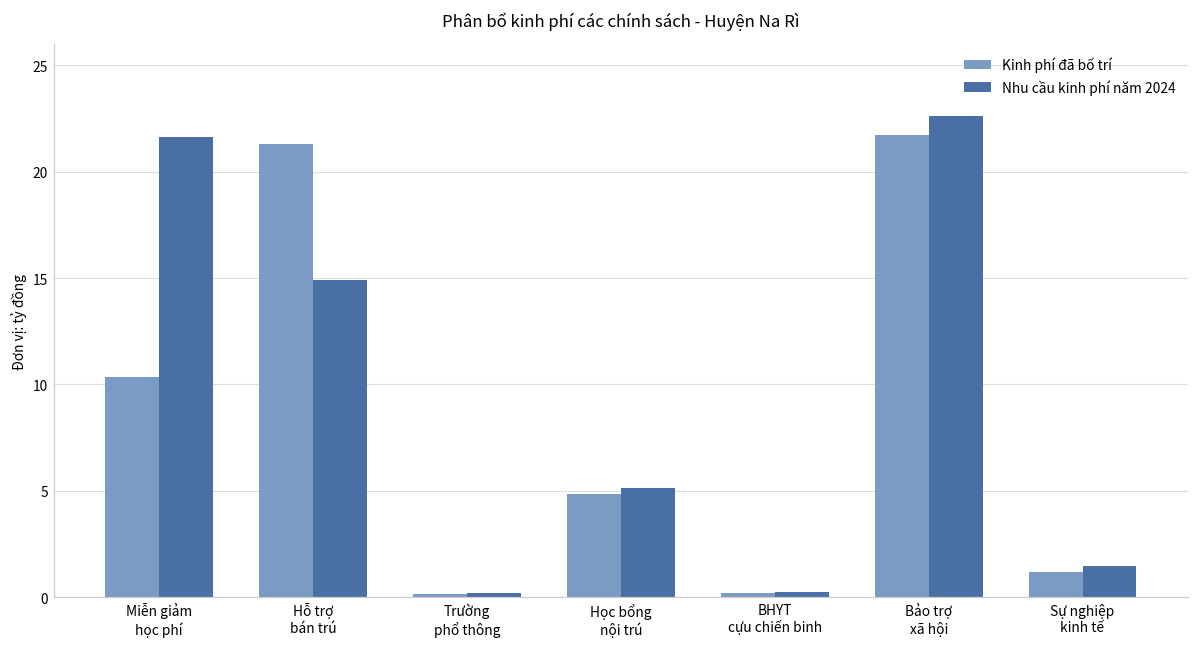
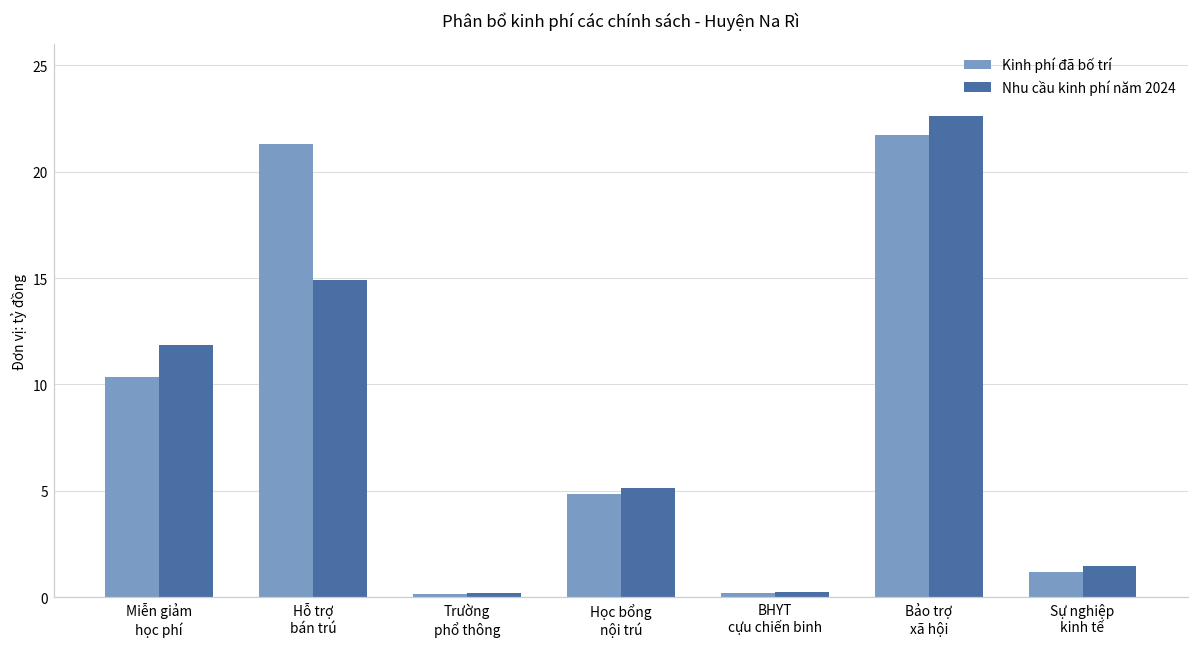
Nhu cầu kinh phí năm 2024, Miễn giảm học phí: 21.6 -> 11.9
